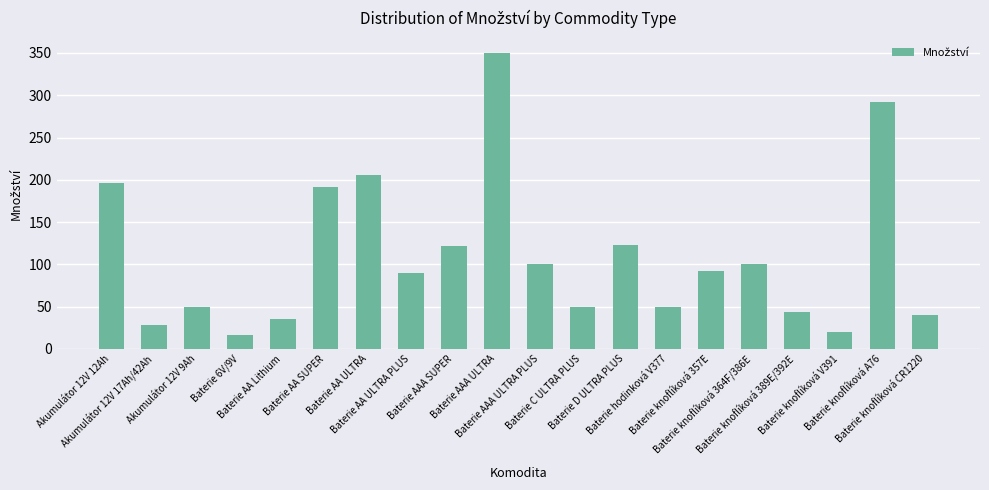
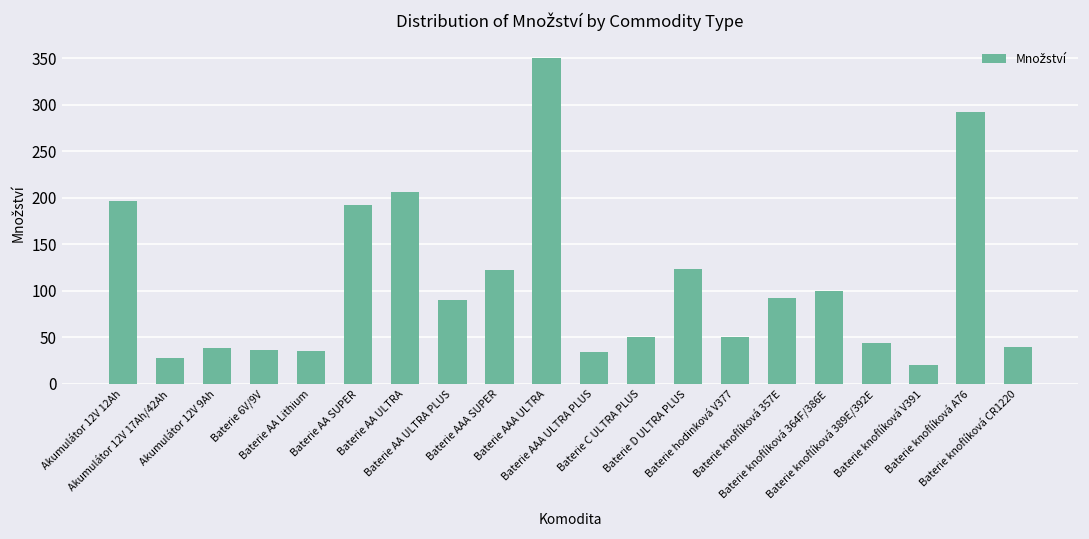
Akumulátor 12V 9Ah: 50 -> 40
Baterie 6V/9V: 20 -> 40
Baterie AAA ULTRA PLUS: 100 -> 30
